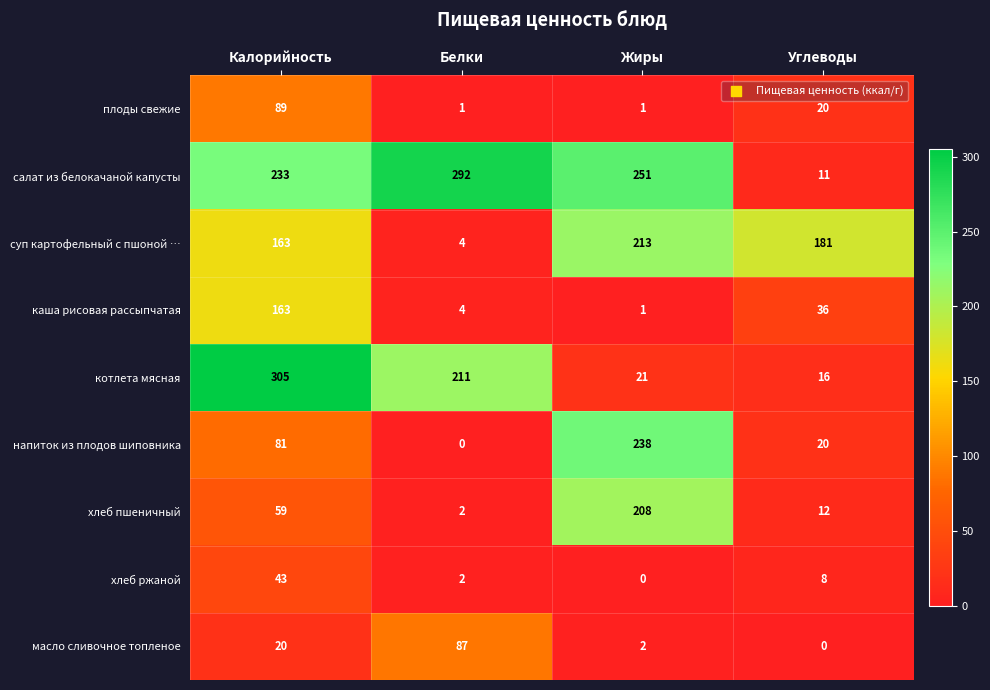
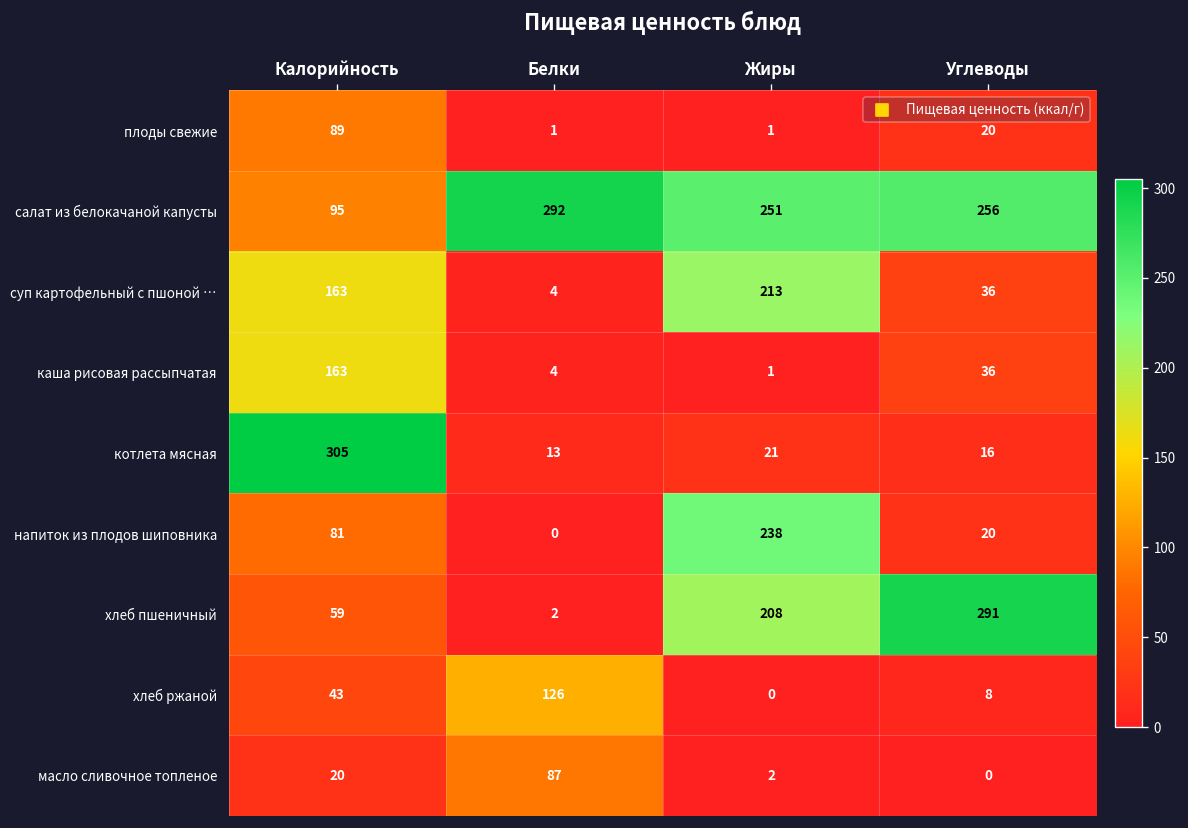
салат из белокачаной капусты, Калорийность: 233 -> 95
салат из белокачаной капусты, Углеводы: 11 -> 256
суп картофельный с пшоной …, Углеводы: 181 -> 36
котлета мясная, Белки: 211 -> 13
хлеб пшеничный, Углеводы: 12 -> 291
хлеб ржаной, Белки: 2 -> 126
